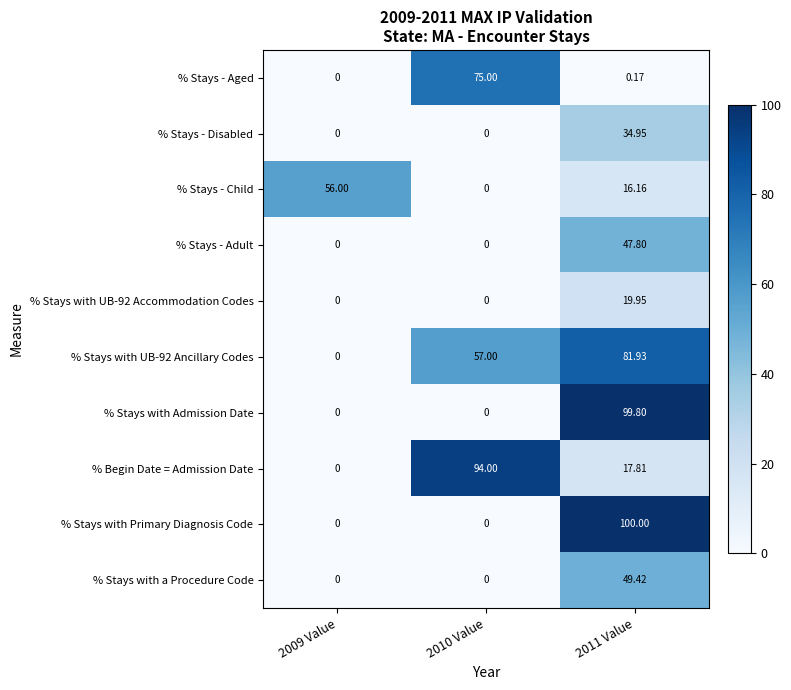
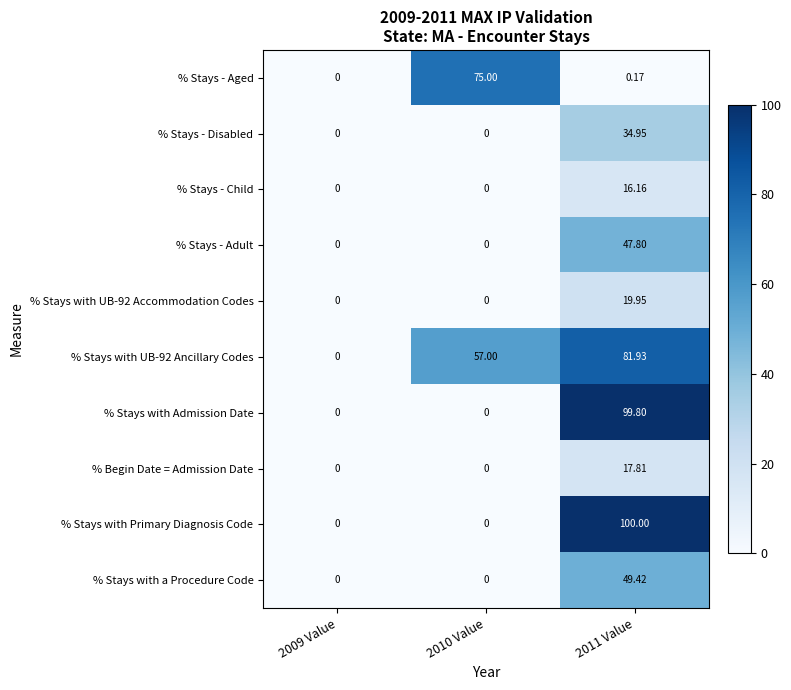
% Stays - Child, 2009 Value: 56.00 -> 0
% Begin Date = Admission Date, 2010 Value: 94.00 -> 0
